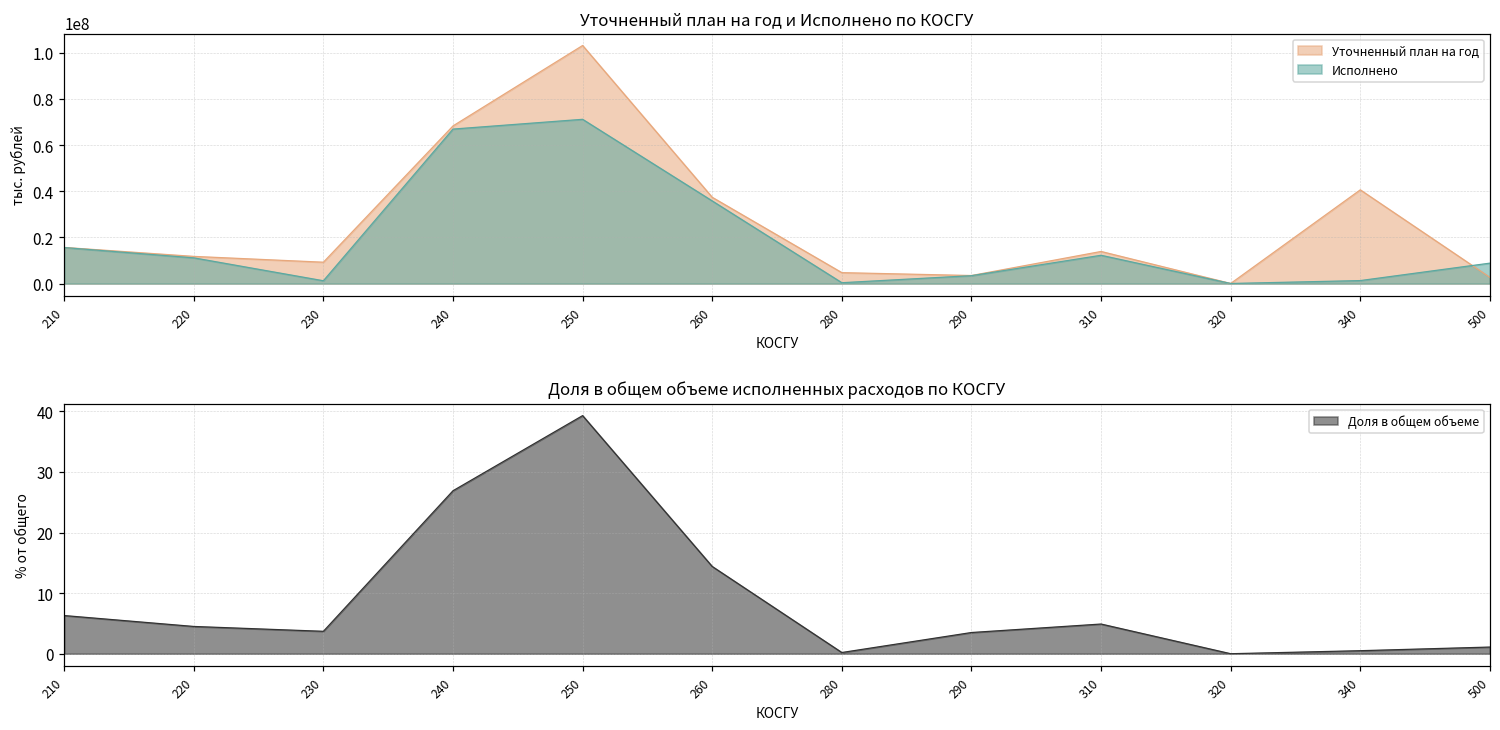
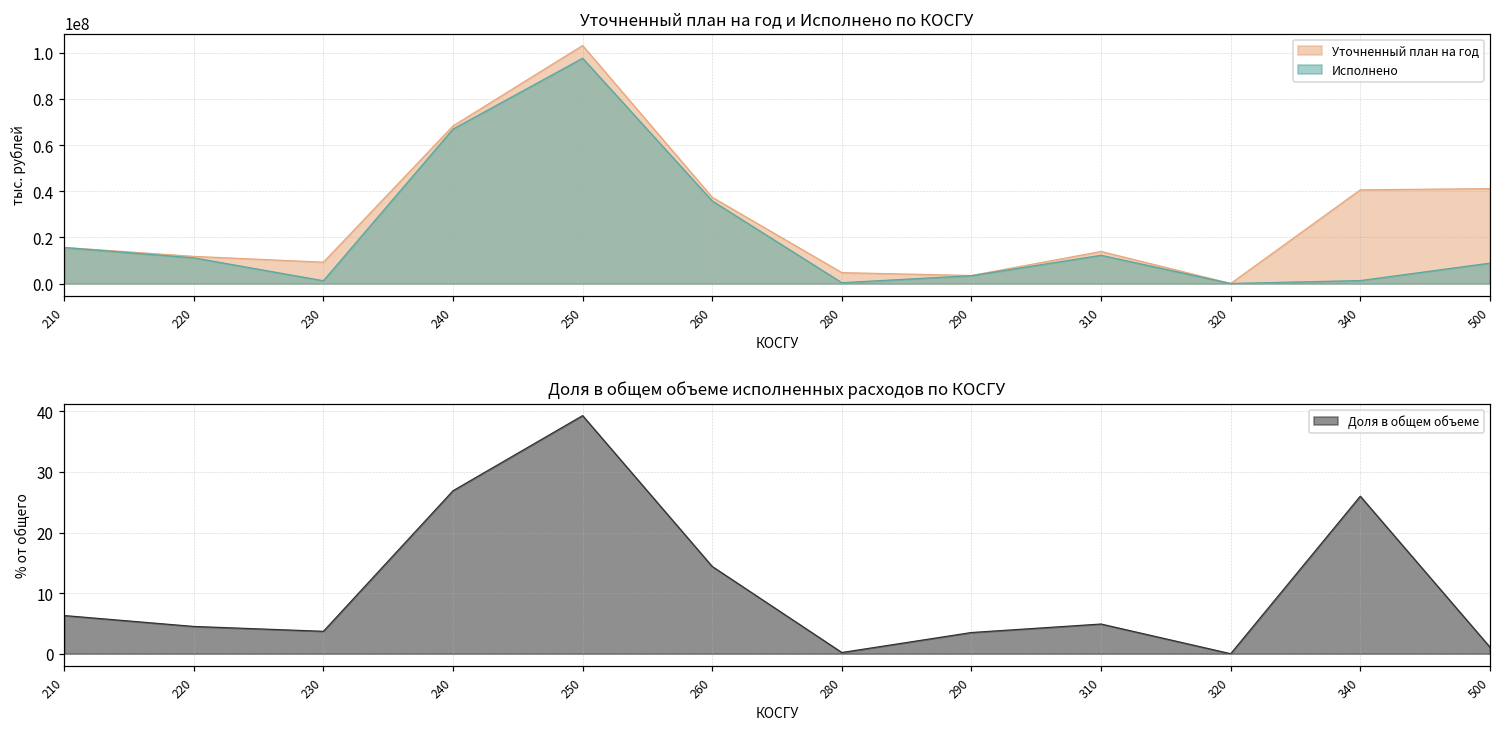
Уточненный план на год и Исполнено по КОСГУ, Исполнено, 250: 71000000 -> 98000000
Уточненный план на год и Исполнено по КОСГУ, Уточненный план на год, 500: 3000000 -> 41000000
Доля в общем объеме исполненных расходов по КОСГУ, 340: 1 -> 26
